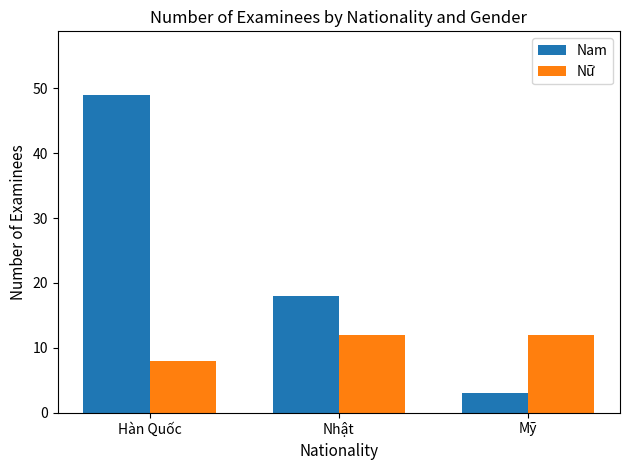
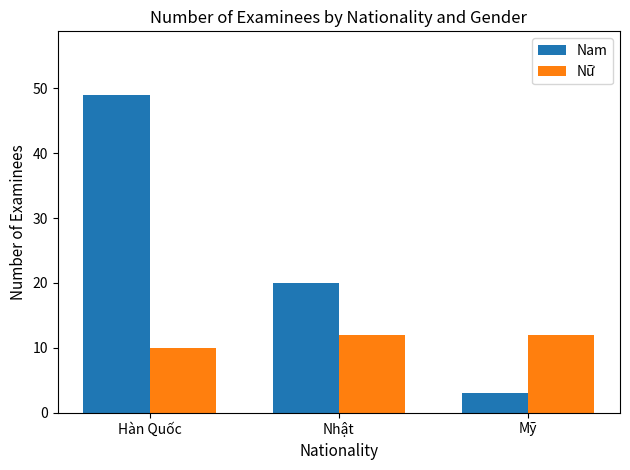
Nữ, Hàn Quốc: 8 -> 10
Nam, Nhật: 18 -> 20
